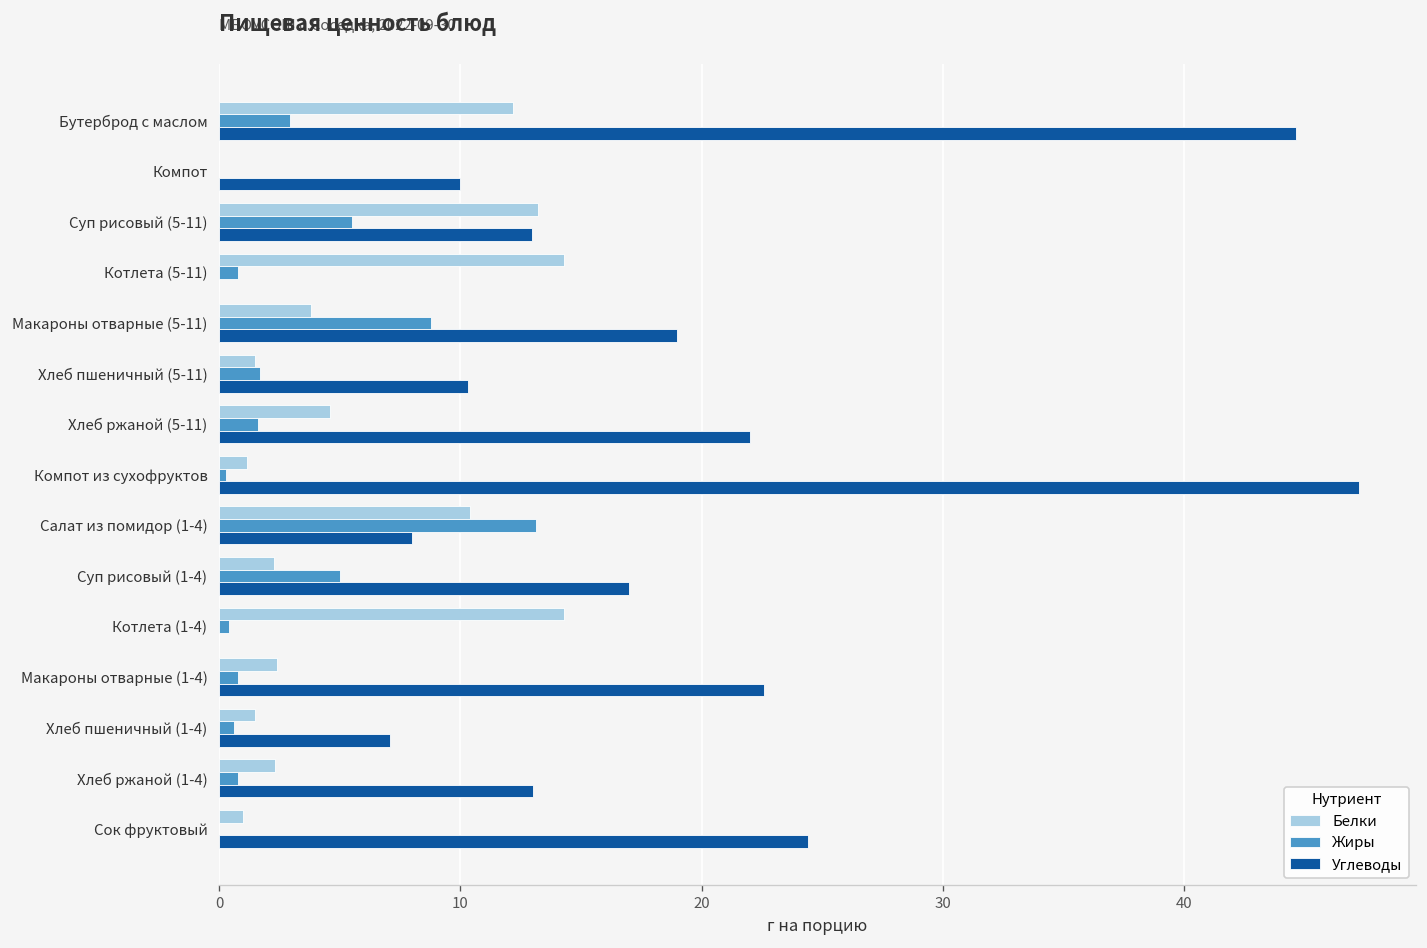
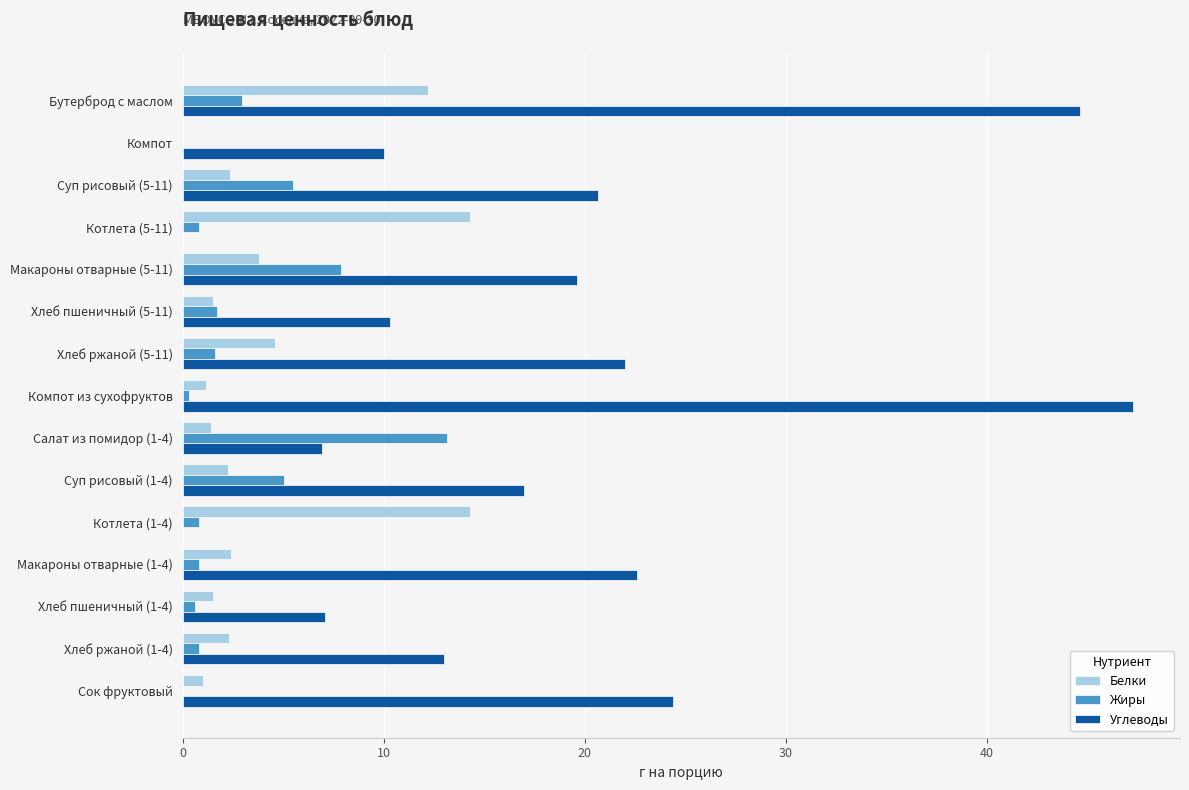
Белки, Суп рисовый (5-11): 13.2 -> 2.4
Углеводы, Суп рисовый (5-11): 13.0 -> 20.7
Жиры, Макароны отварные (5-11): 8.8 -> 7.9
Углеводы, Макароны отварные (5-11): 19.0 -> 19.6
Белки, Салат из помидор (1-4): 10.4 -> 1.4
Углеводы, Салат из помидор (1-4): 8.0 -> 7.0
Жиры, Котлета (1-4): 0.4 -> 0.8
